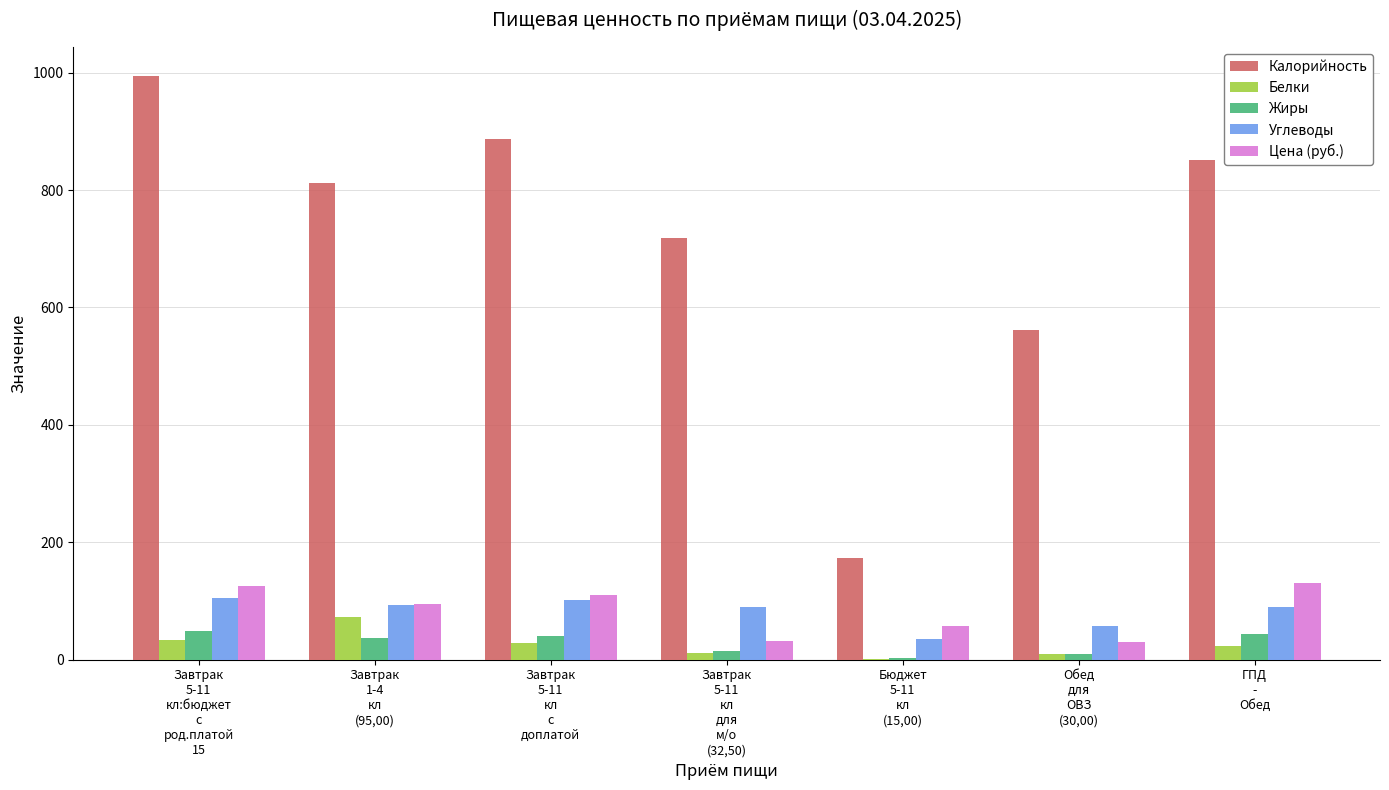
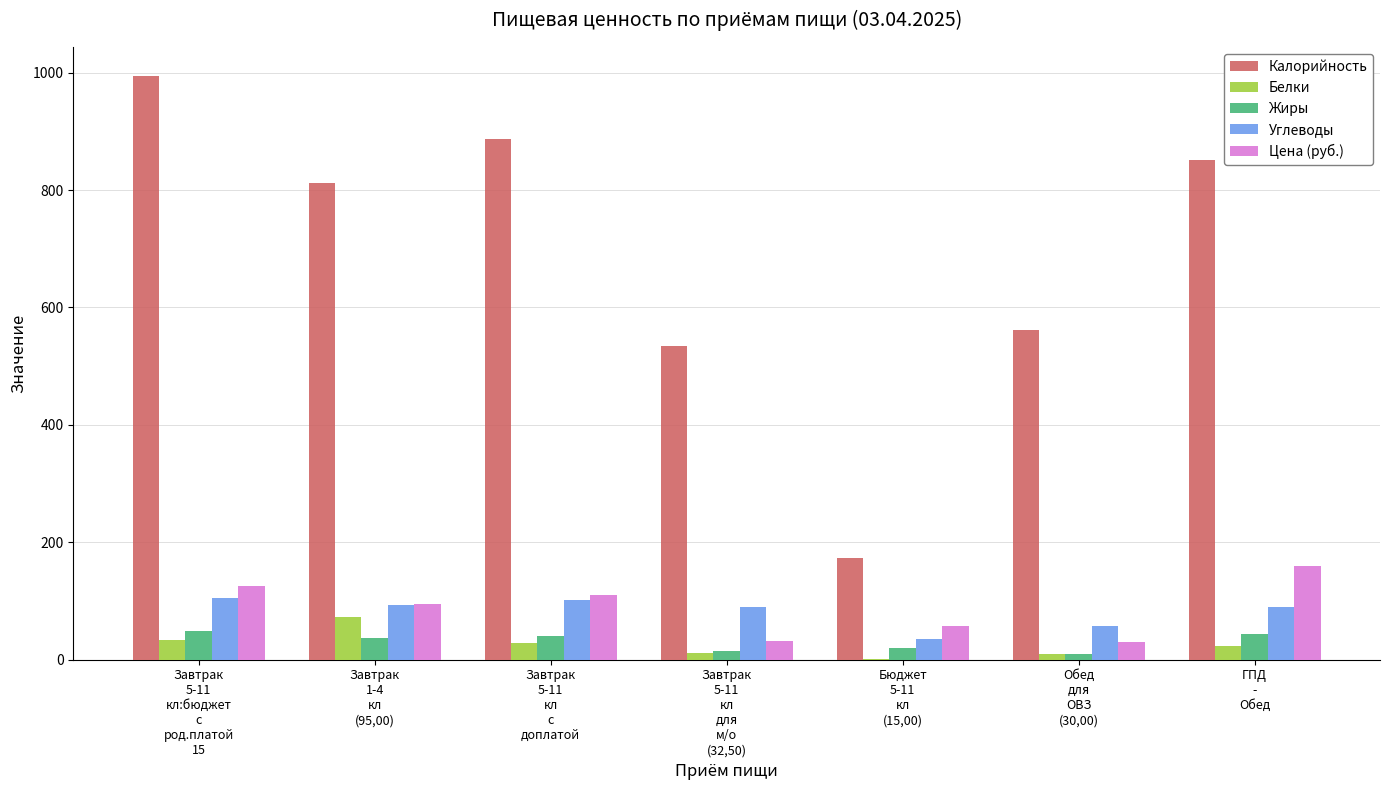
Калорийность, Завтрак 5-11 кл для м/о (32,50): 720 -> 530
Жиры, Бюджет 5-11 кл (15,00): 0 -> 20
Цена (руб.), ГПД - Обед: 130 -> 160
